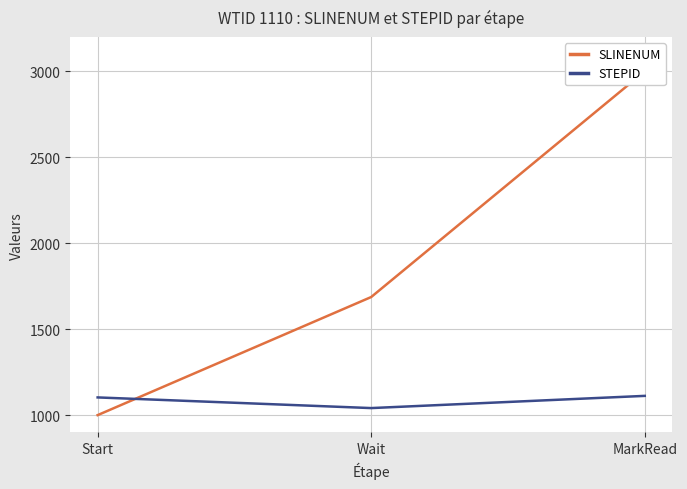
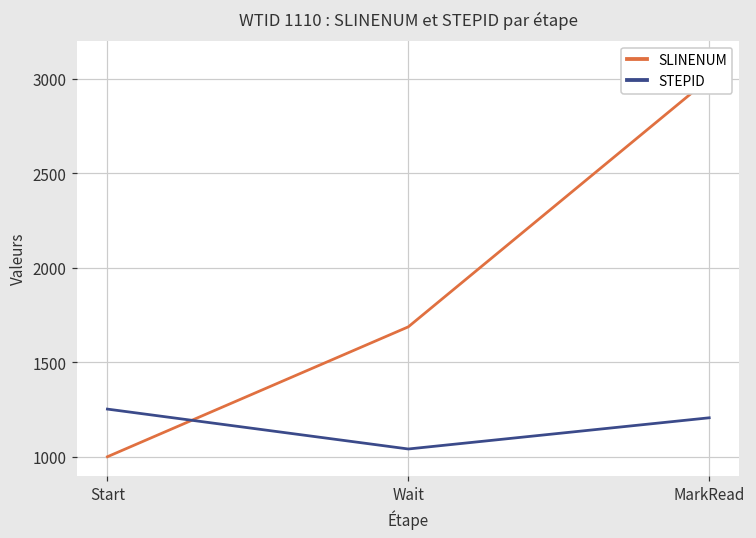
STEPID, Start: 1100 -> 1250
STEPID, MarkRead: 1110 -> 1210
